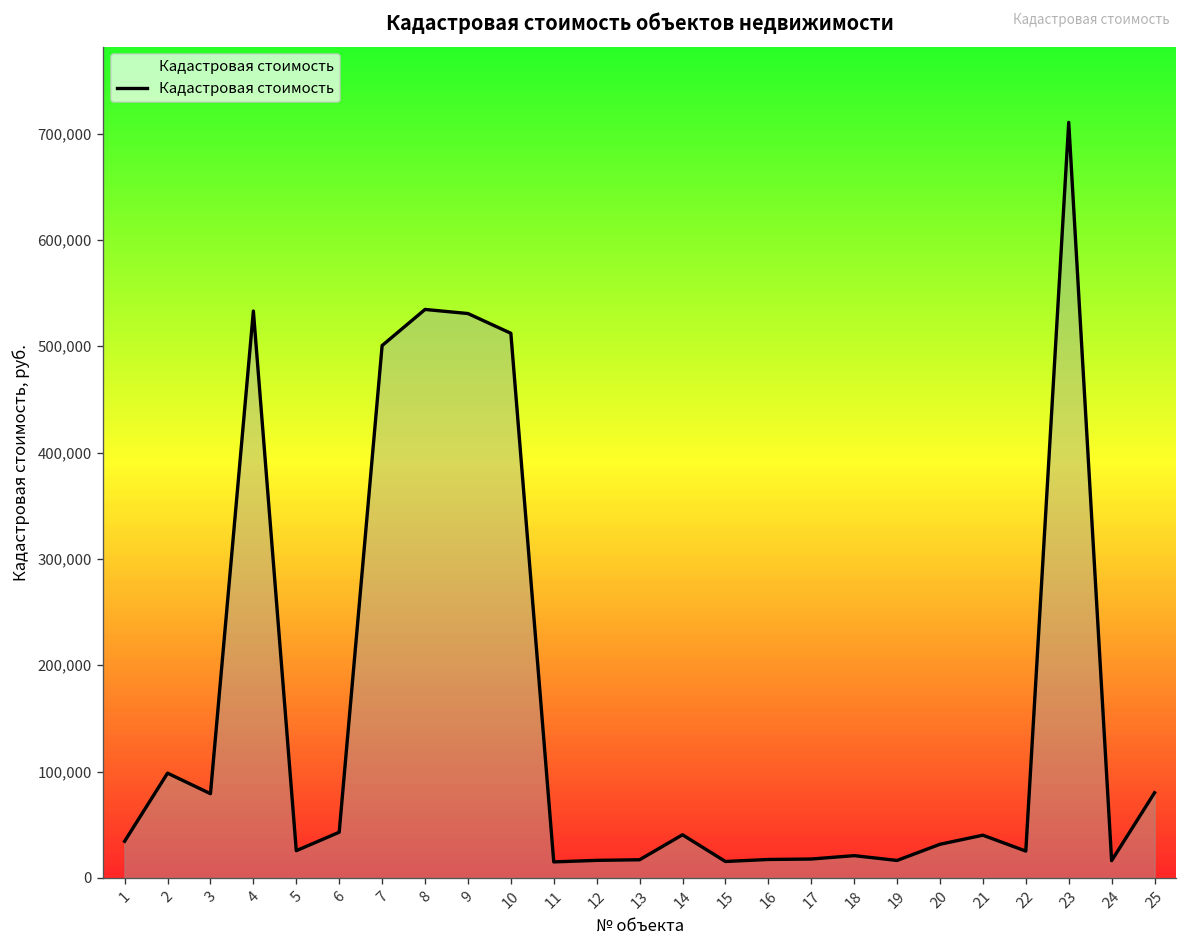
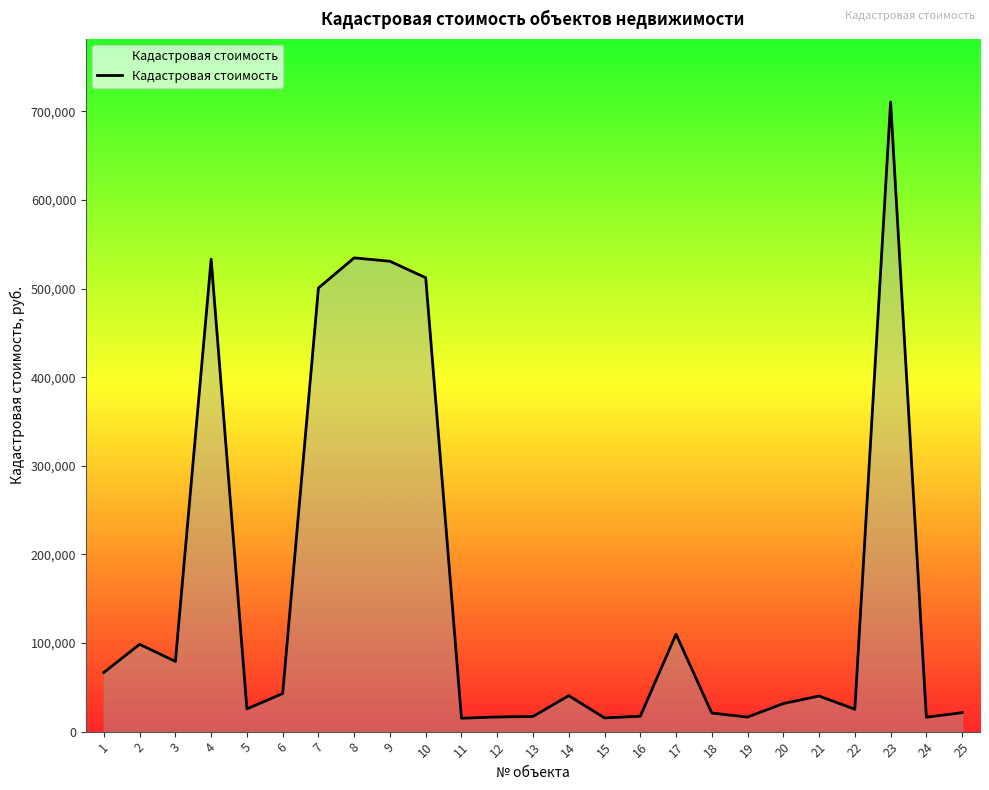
1: 30,000 -> 70,000
17: 20,000 -> 110,000
25: 80,000 -> 20,000
